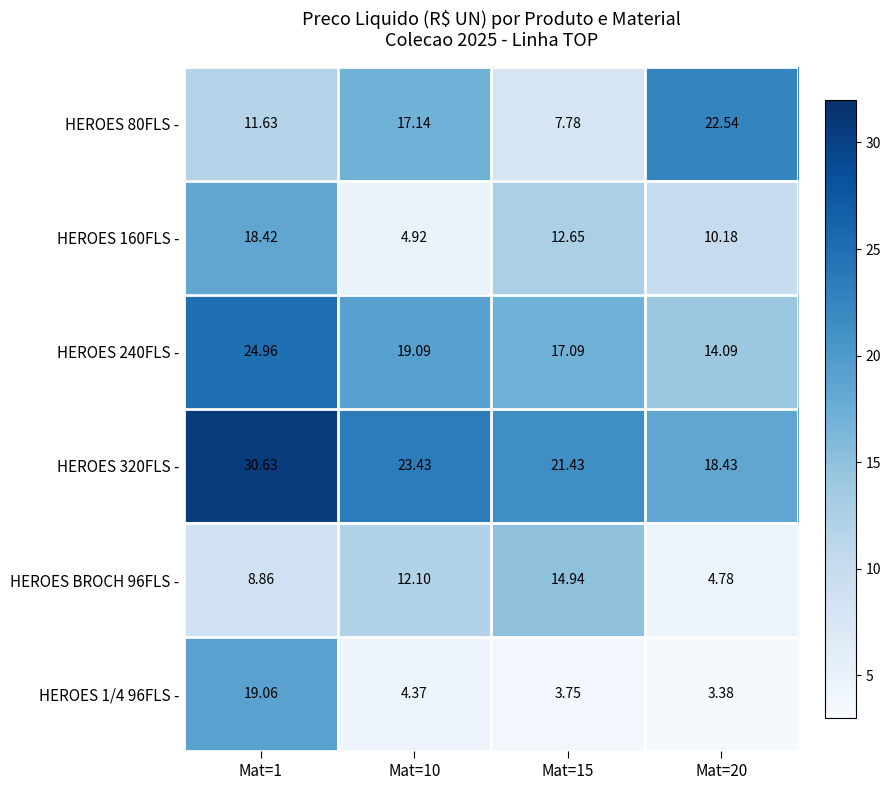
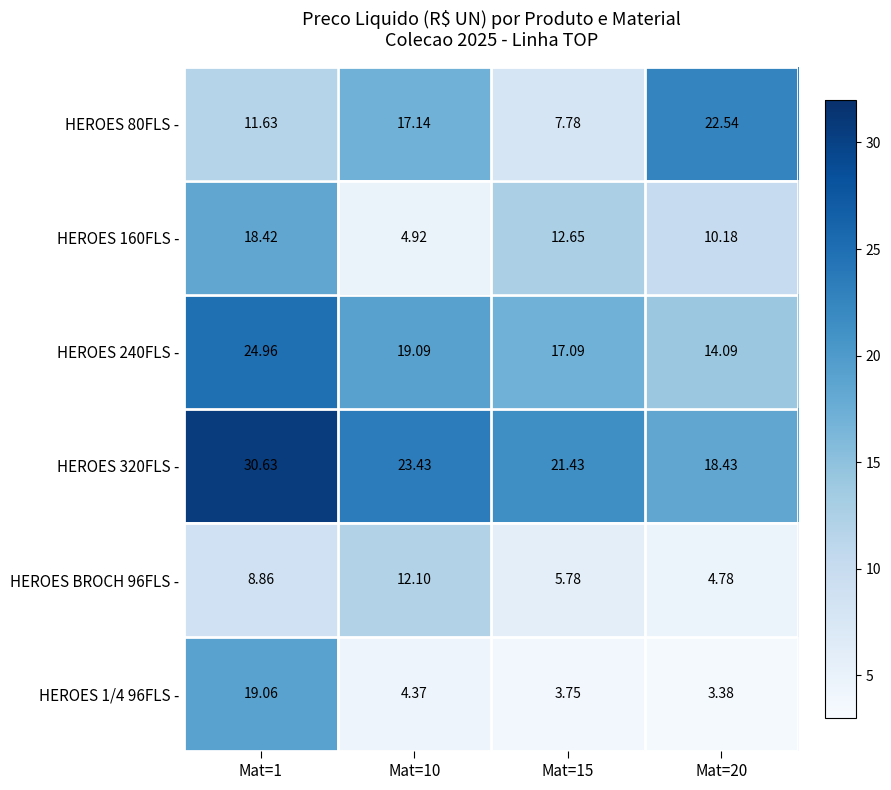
HEROES BROCH 96FLS -, Mat=15: 14.94 -> 5.78
